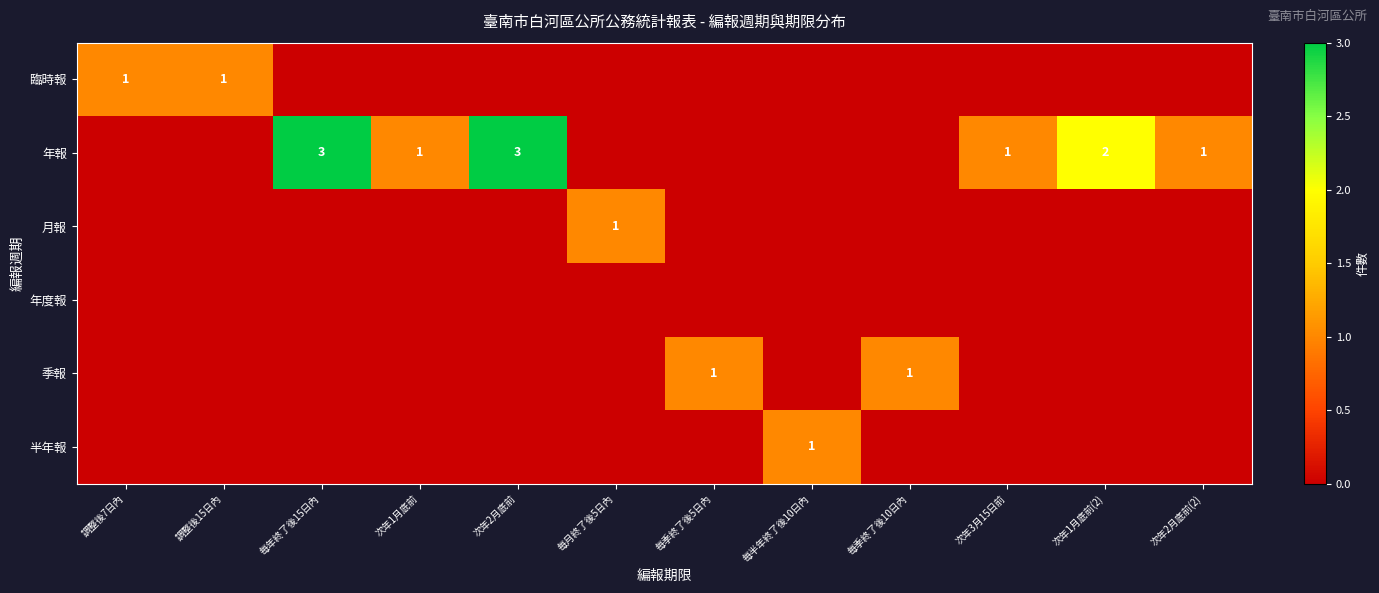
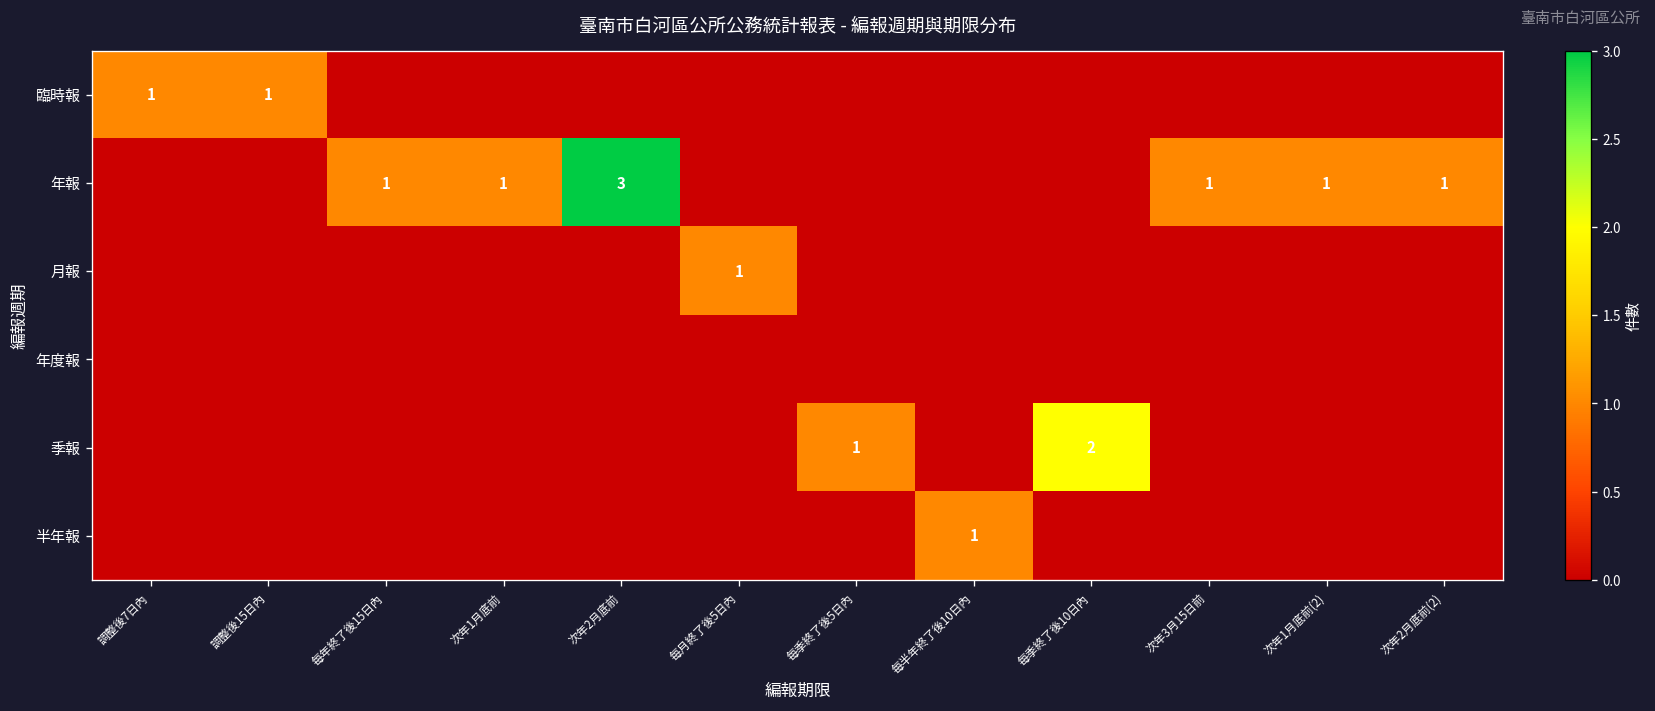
年報, 每年終了後15日內: 3 -> 1
年報, 次年1月底前(2): 2 -> 1
季報, 每季終了後10日內: 1 -> 2
